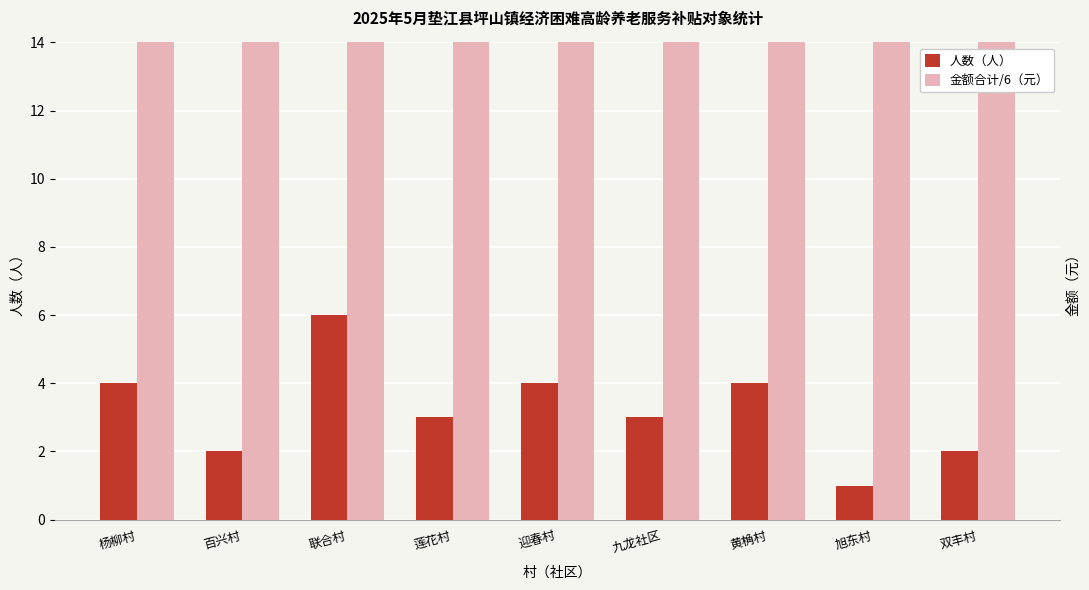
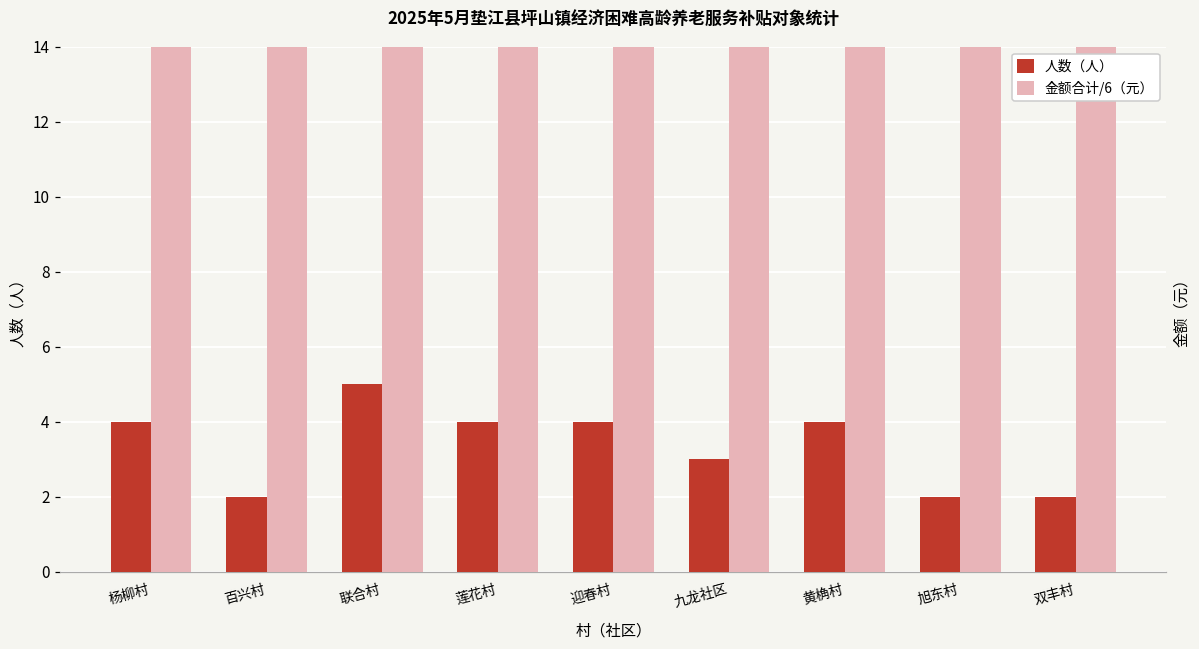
人数（人）, 联合村: 6 -> 5
人数（人）, 莲花村: 3 -> 4
人数（人）, 旭东村: 1 -> 2
